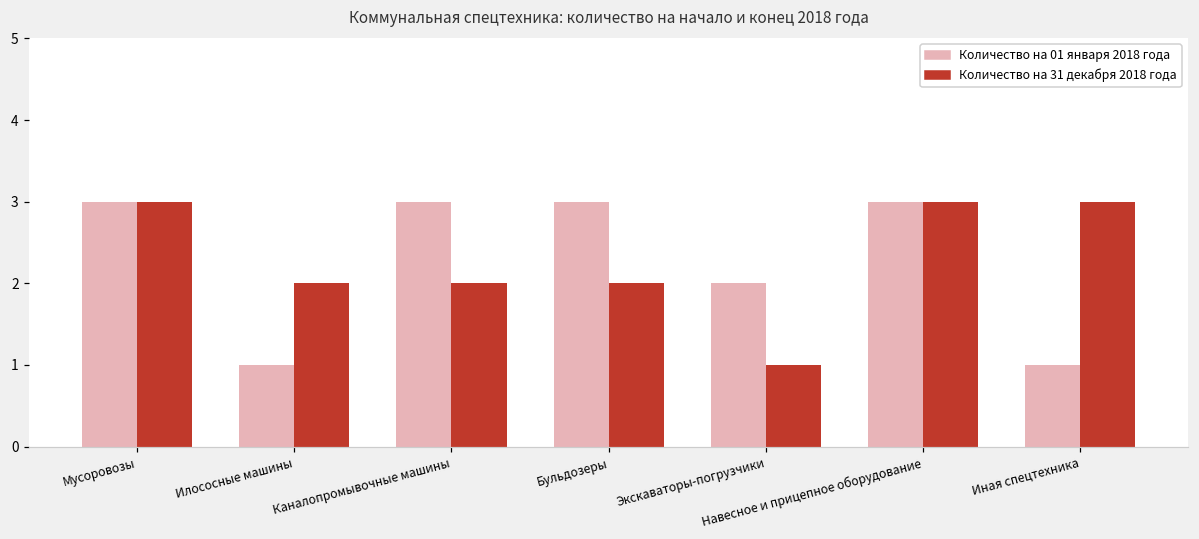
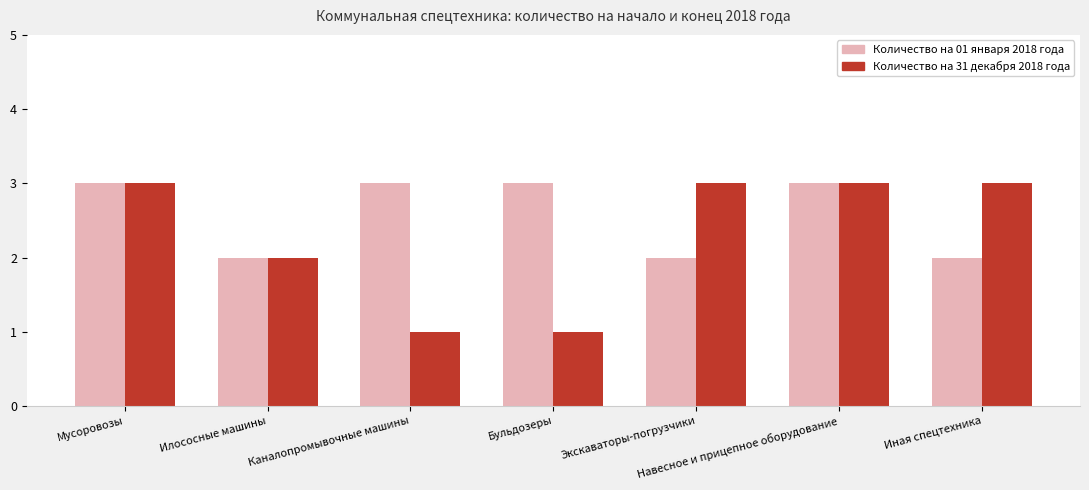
Количество на 01 января 2018 года, Илососные машины: 1 -> 2
Количество на 31 декабря 2018 года, Каналопромывочные машины: 2 -> 1
Количество на 31 декабря 2018 года, Бульдозеры: 2 -> 1
Количество на 31 декабря 2018 года, Экскаваторы-погрузчики: 1 -> 3
Количество на 01 января 2018 года, Иная спецтехника: 1 -> 2
